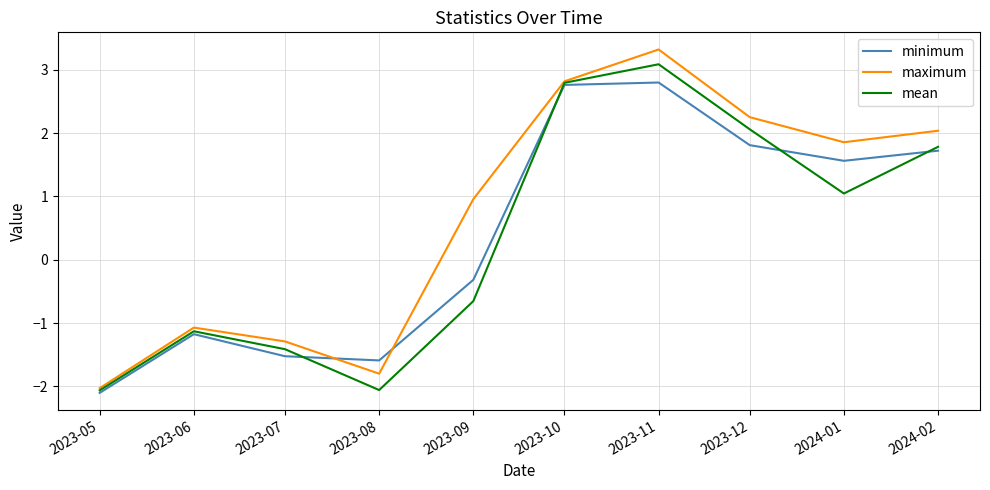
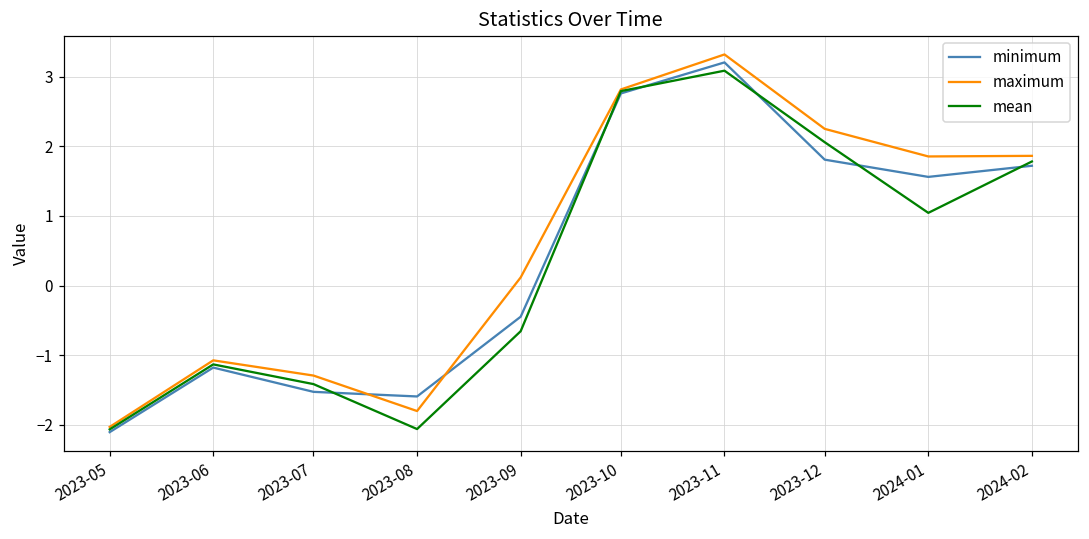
minimum, 2023-09: -0.3 -> -0.4
maximum, 2023-09: 1.0 -> 0.1
minimum, 2023-11: 2.8 -> 3.2
maximum, 2024-02: 2.0 -> 1.9
